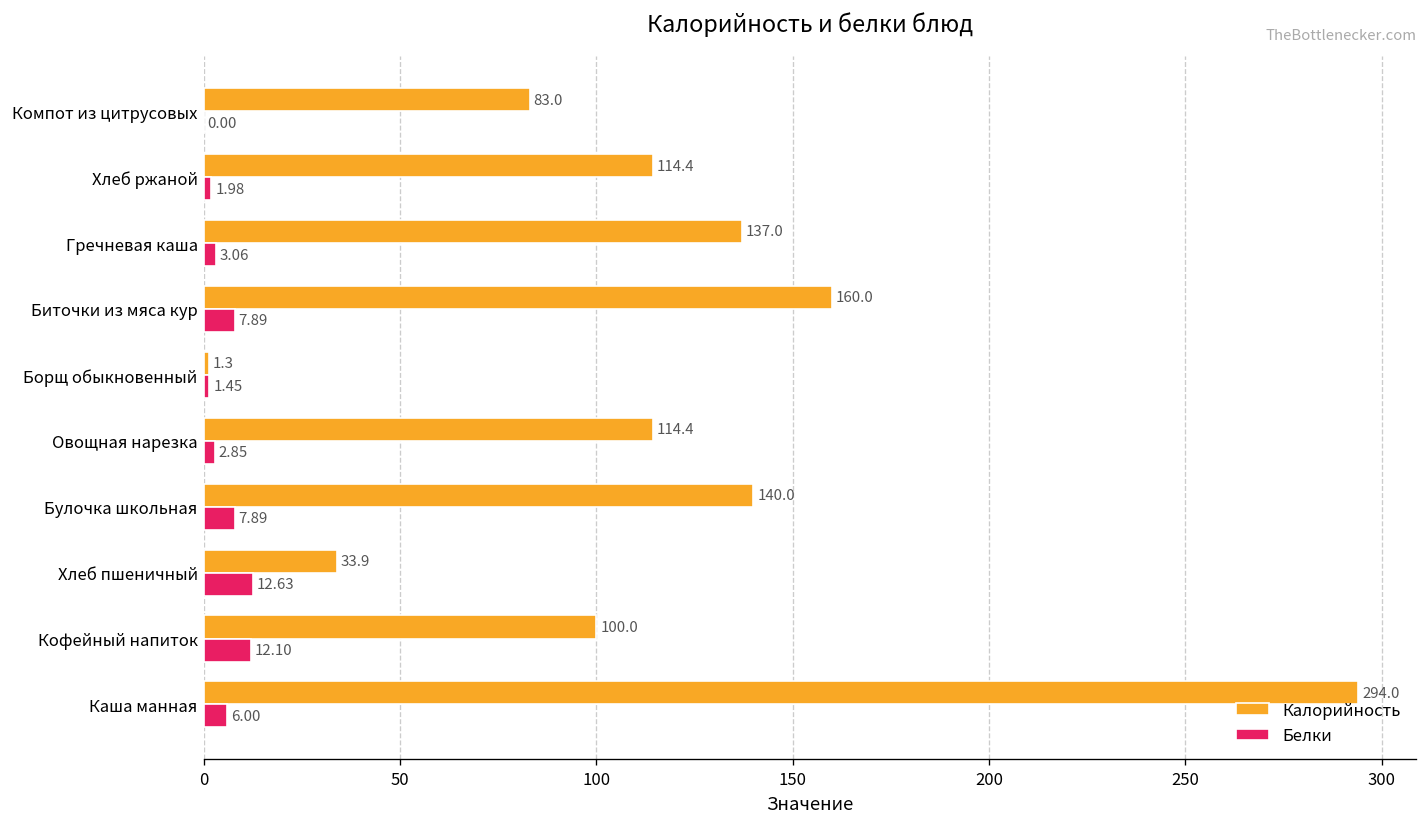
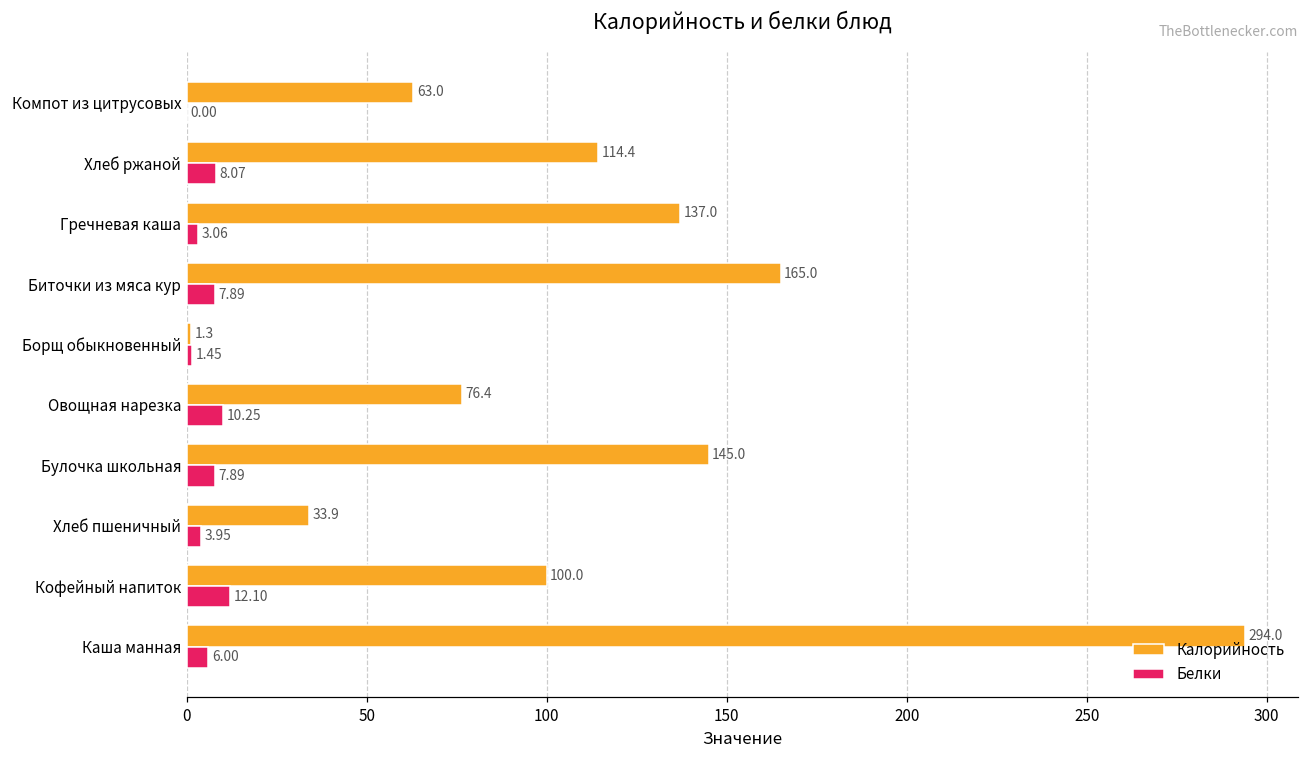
Калорийность, Компот из цитрусовых: 83.0 -> 63.0
Белки, Хлеб ржаной: 1.98 -> 8.07
Калорийность, Биточки из мяса кур: 160.0 -> 165.0
Калорийность, Овощная нарезка: 114.4 -> 76.4
Белки, Овощная нарезка: 2.85 -> 10.25
Калорийность, Булочка школьная: 140.0 -> 145.0
Белки, Хлеб пшеничный: 12.63 -> 3.95
